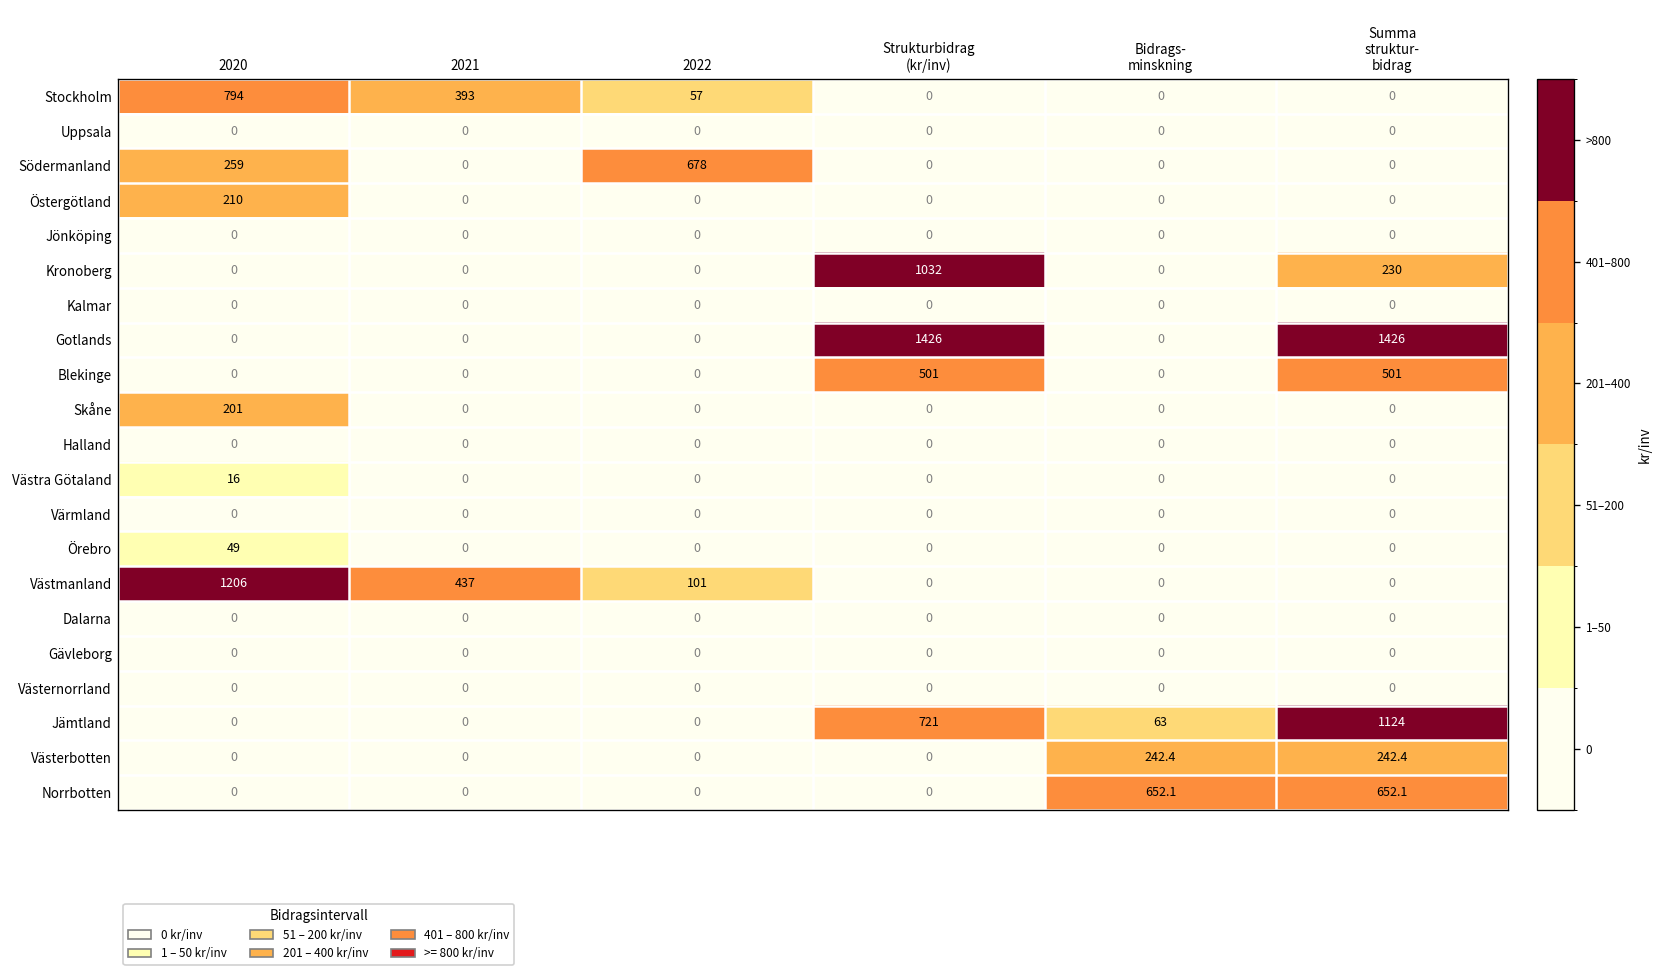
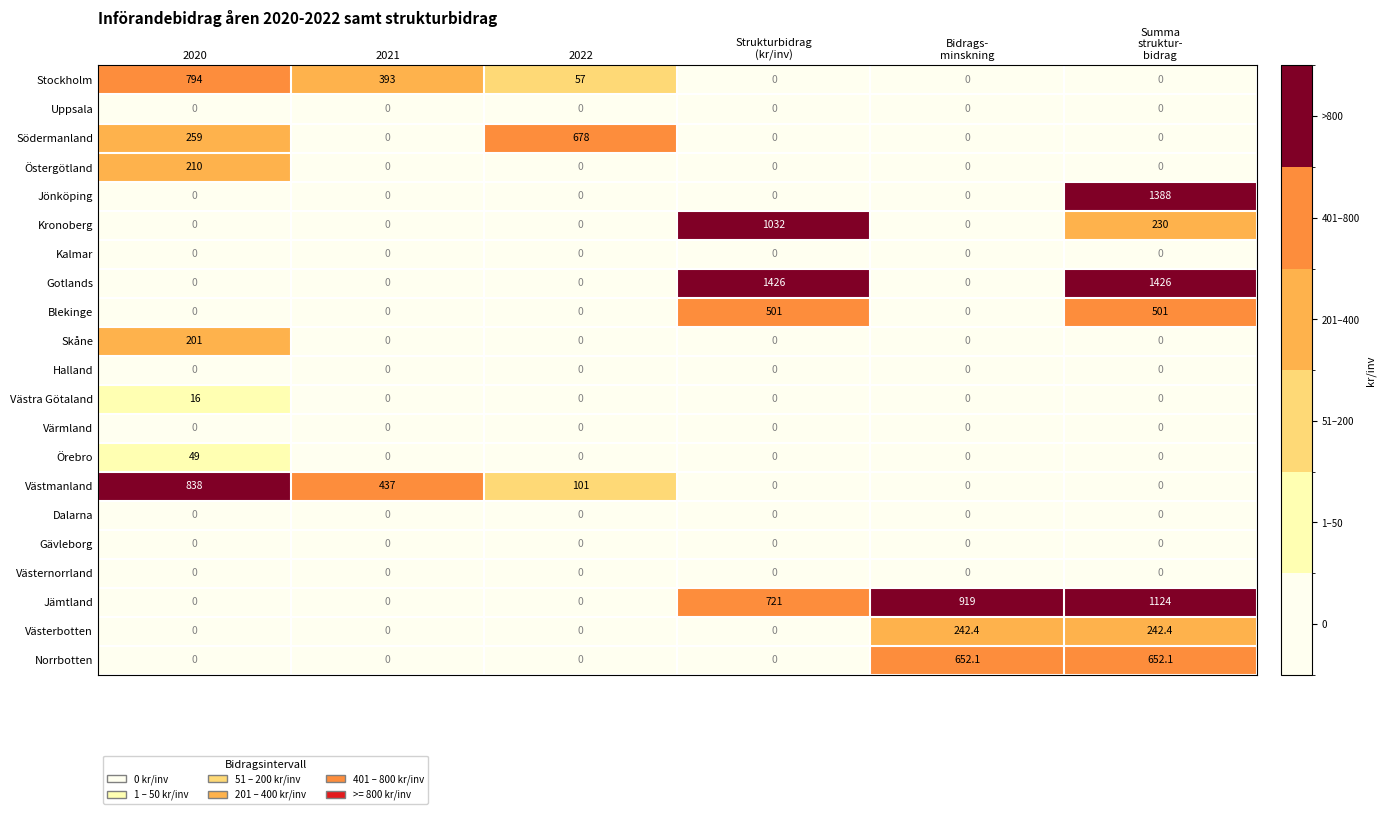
Jönköping, Summa struktur- bidrag: 0 -> 1388
Västmanland, 2020: 1206 -> 838
Jämtland, Bidrags- minskning: 63 -> 919
